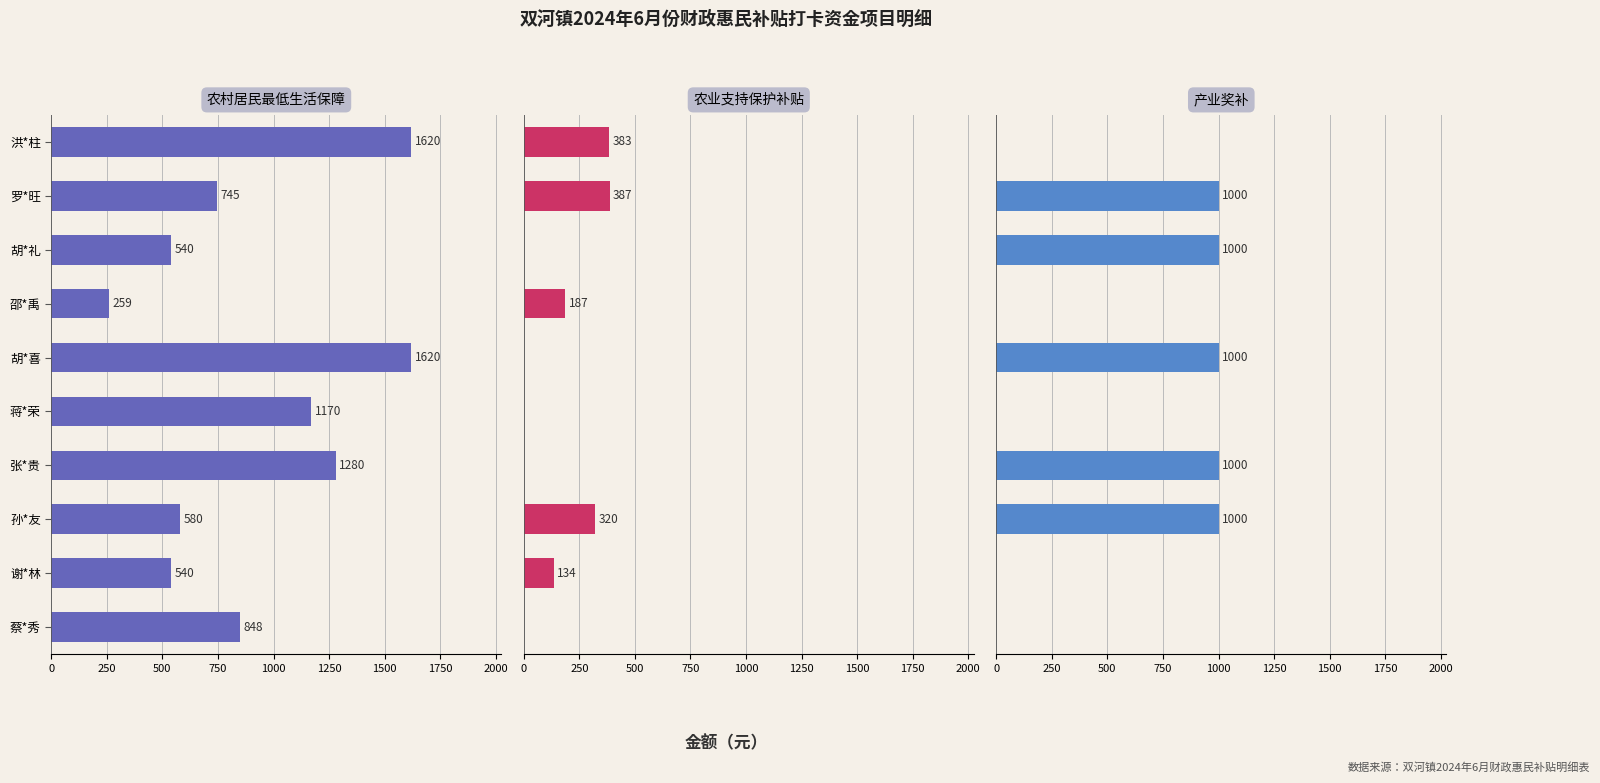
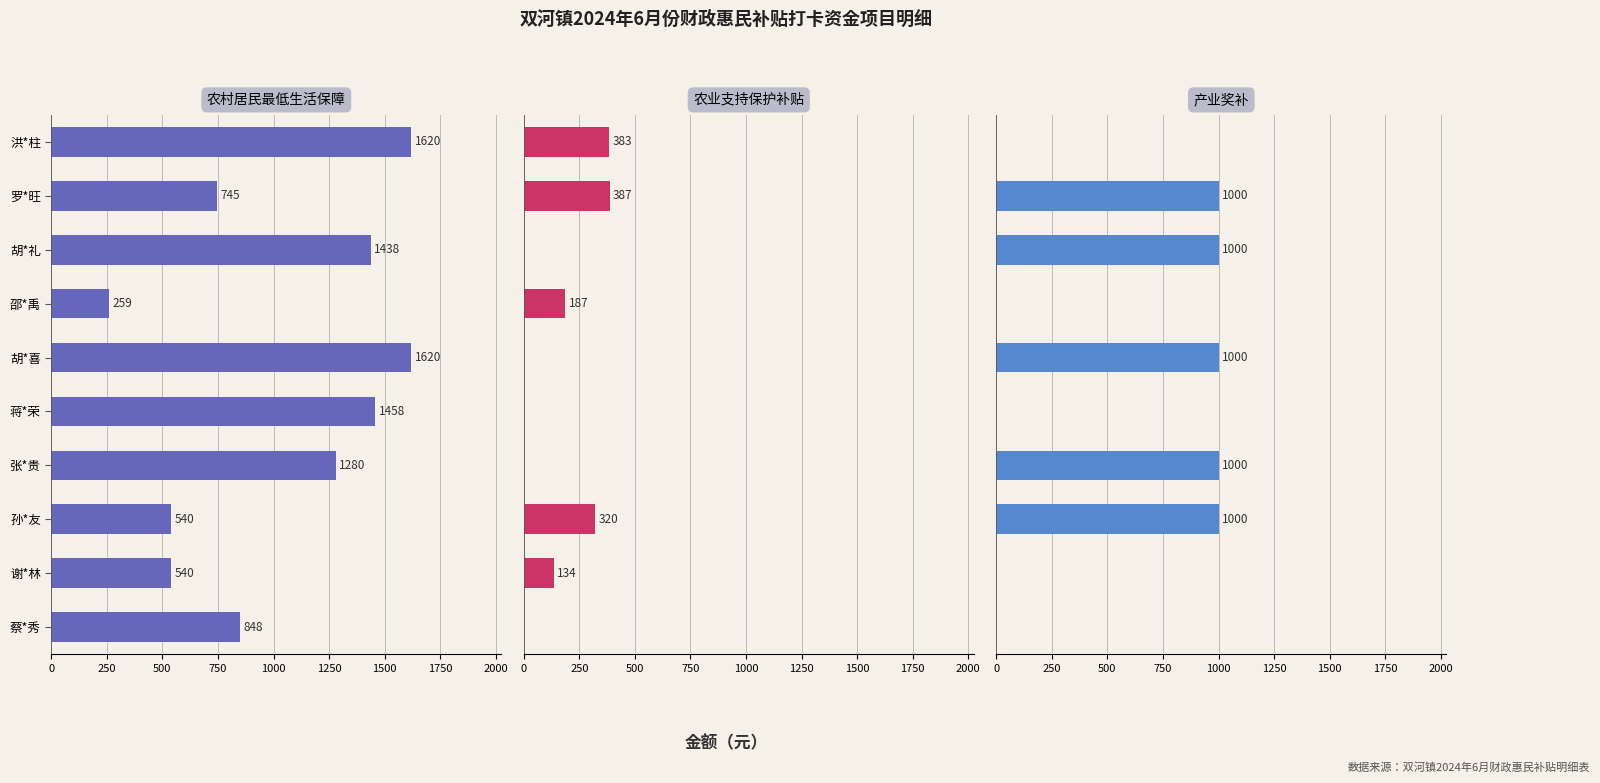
农村居民最低生活保障, 胡*礼: 540 -> 1438
农村居民最低生活保障, 蒋*荣: 1170 -> 1458
农村居民最低生活保障, 孙*友: 580 -> 540
